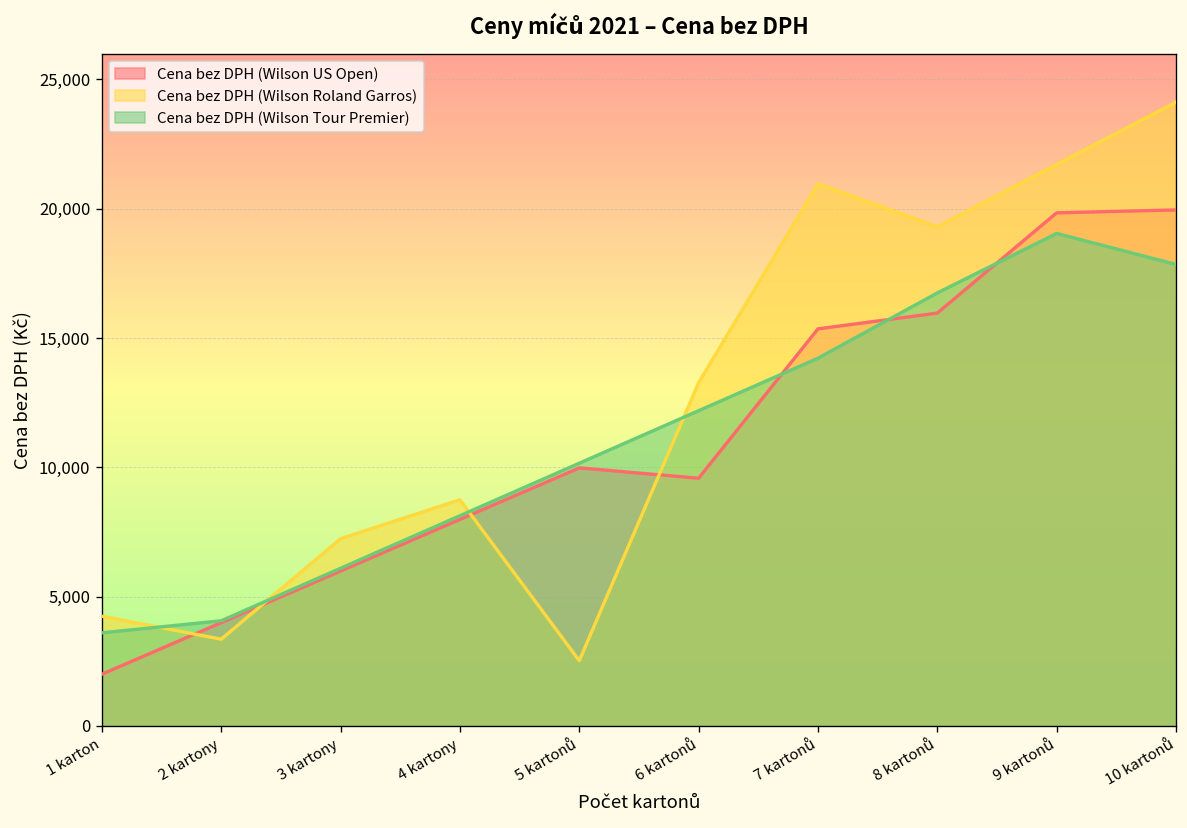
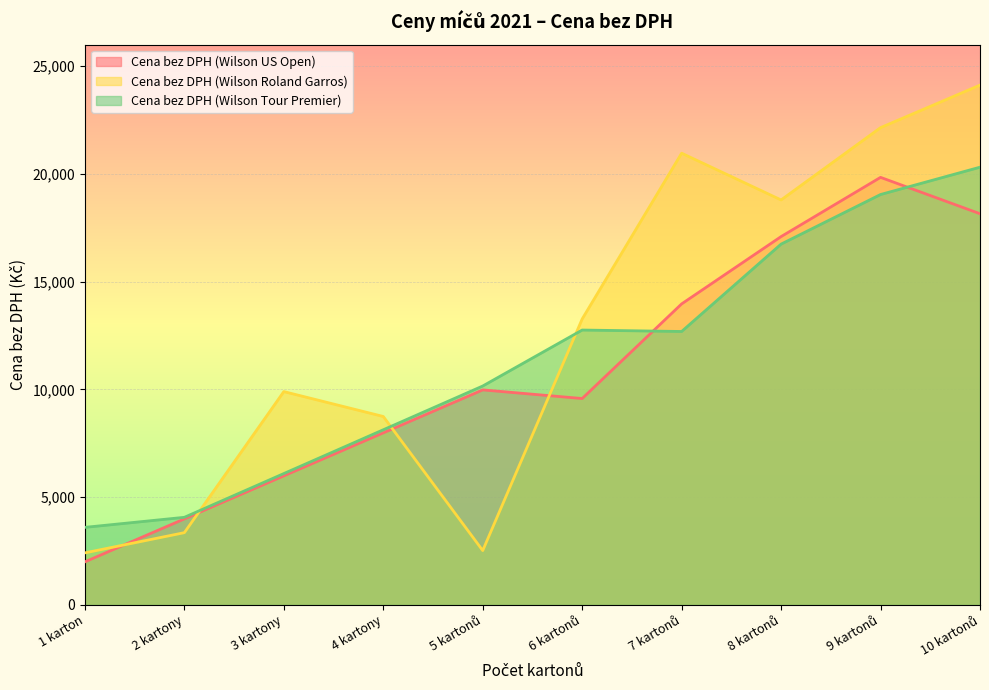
Cena bez DPH (Wilson Roland Garros), 1 karton: 4,200 -> 2,400
Cena bez DPH (Wilson Roland Garros), 3 kartony: 7,200 -> 9,900
Cena bez DPH (Wilson Tour Premier), 6 kartonů: 12,200 -> 12,800
Cena bez DPH (Wilson US Open), 7 kartonů: 15,400 -> 14,000
Cena bez DPH (Wilson Tour Premier), 7 kartonů: 14,200 -> 12,700
Cena bez DPH (Wilson US Open), 8 kartonů: 16,000 -> 17,100
Cena bez DPH (Wilson Roland Garros), 8 kartonů: 19,300 -> 18,800
Cena bez DPH (Wilson Roland Garros), 9 kartonů: 21,700 -> 22,100
Cena bez DPH (Wilson US Open), 10 kartonů: 20,000 -> 18,200
Cena bez DPH (Wilson Tour Premier), 10 kartonů: 17,800 -> 20,300
